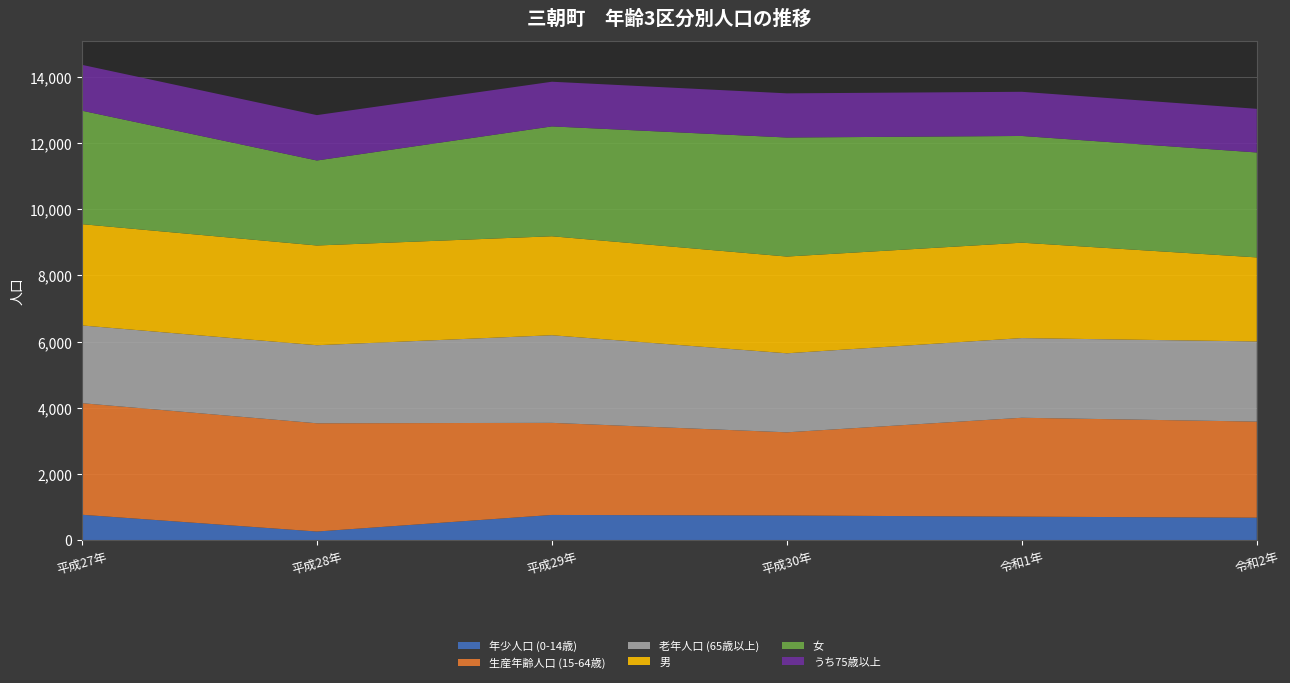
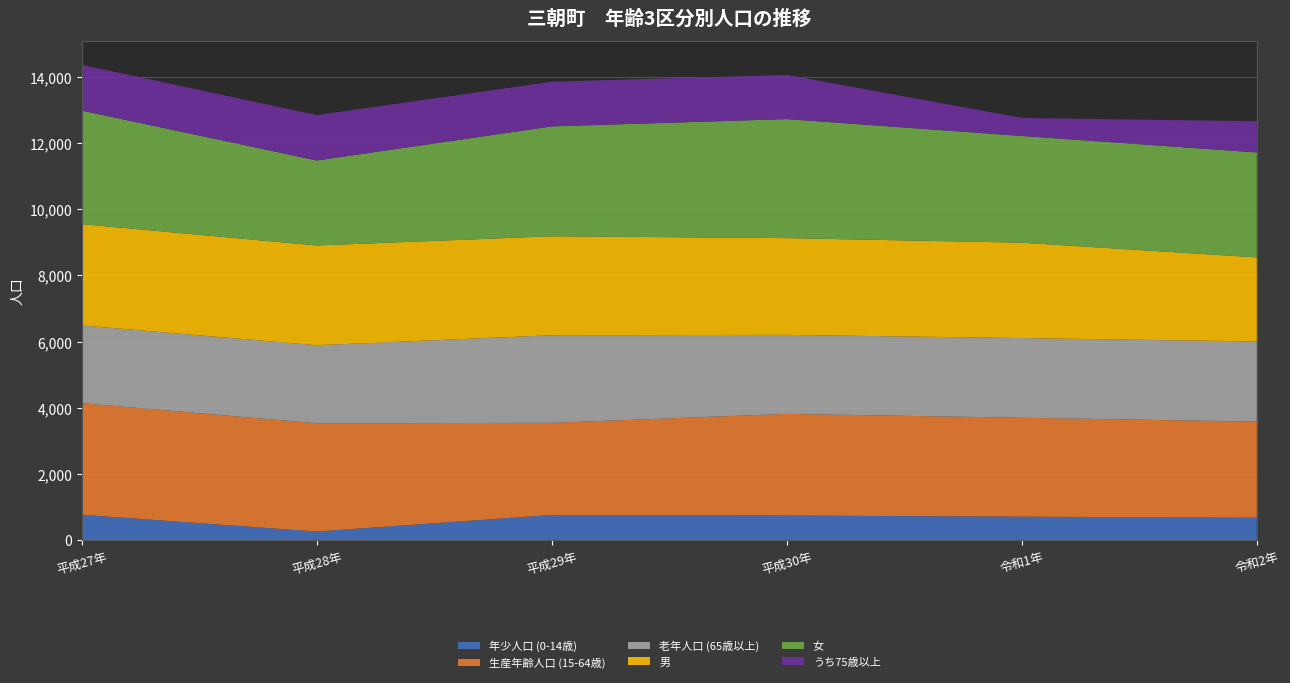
生産年齢人口 (15-64歳), 平成30年: 2,500 -> 3,100
うち75歳以上, 令和1年: 1,300 -> 500
うち75歳以上, 令和2年: 1,300 -> 900
